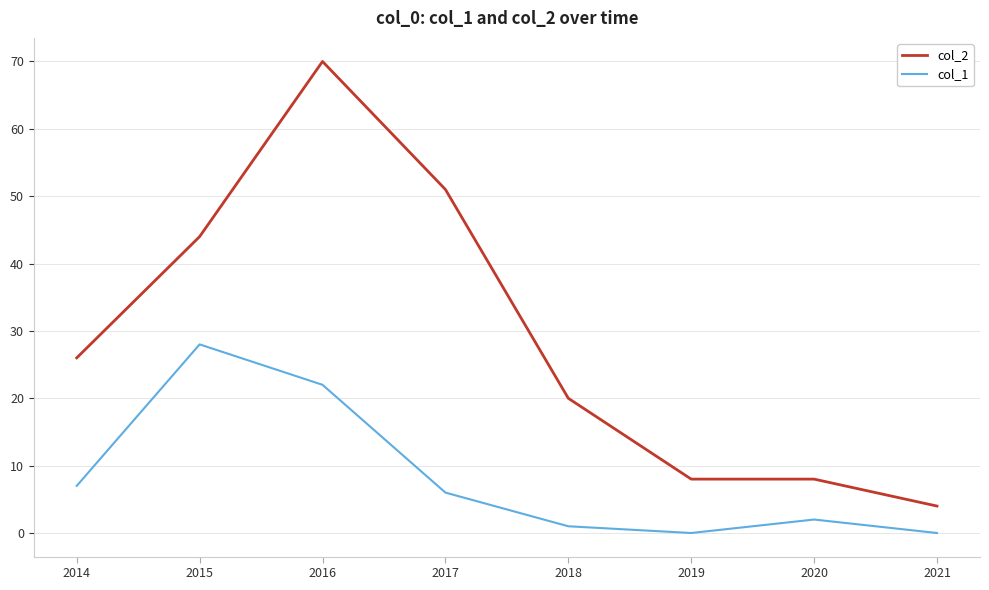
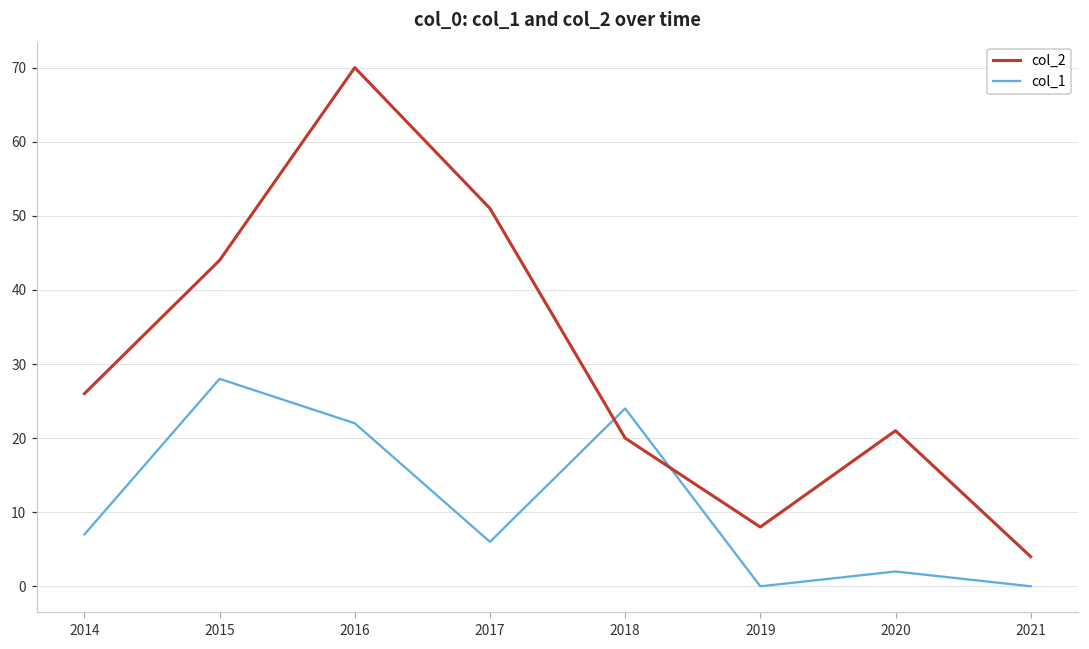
col_1, 2018: 1 -> 24
col_2, 2020: 8 -> 21
